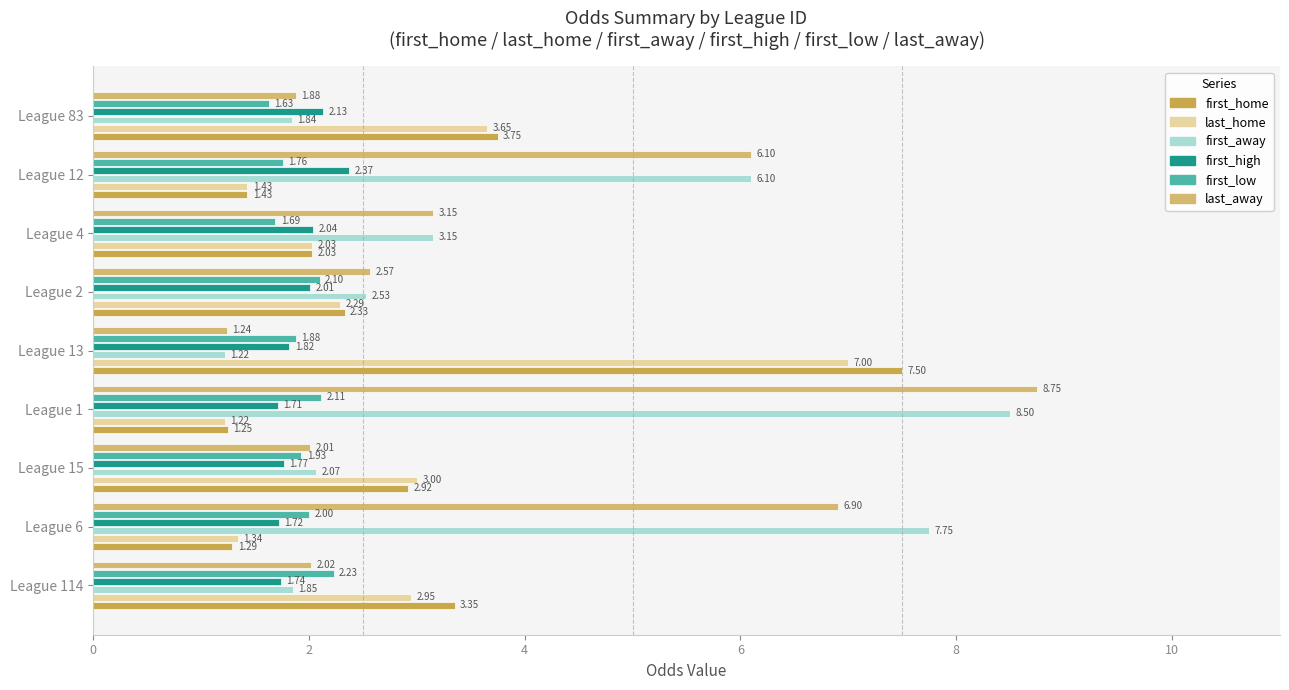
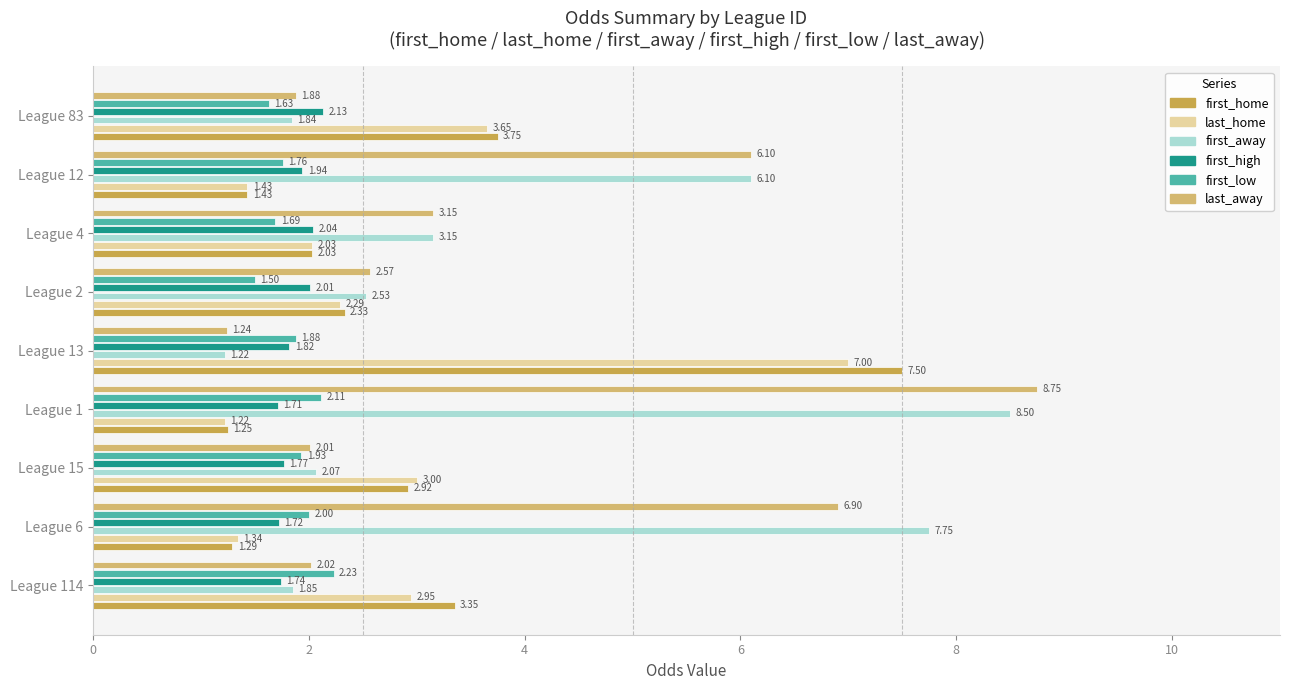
first_high, League 12: 2.37 -> 1.94
first_low, League 2: 2.10 -> 1.50
